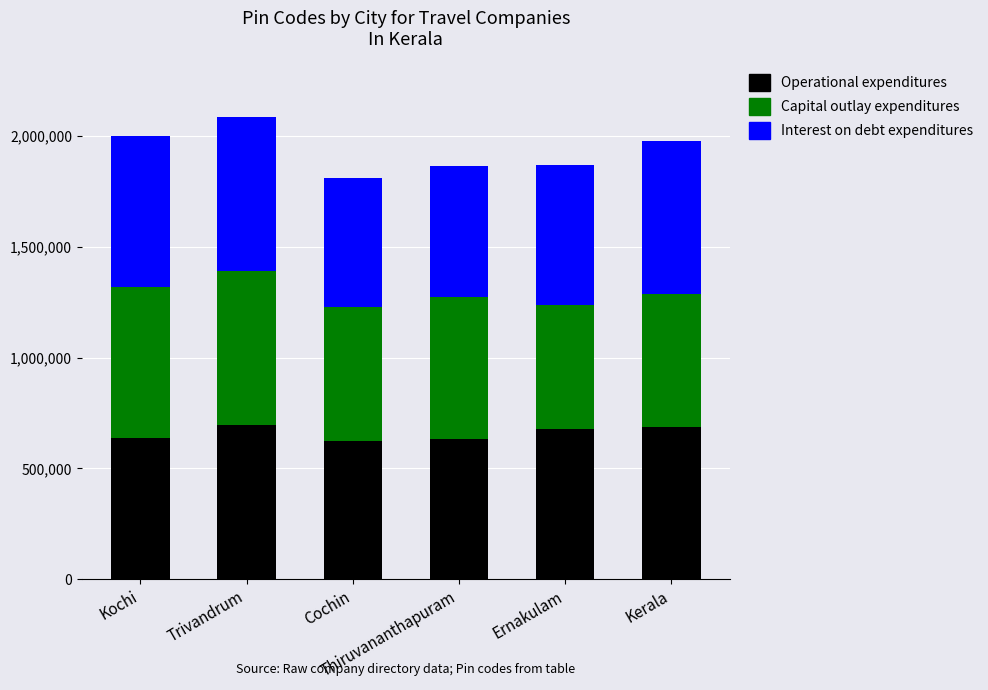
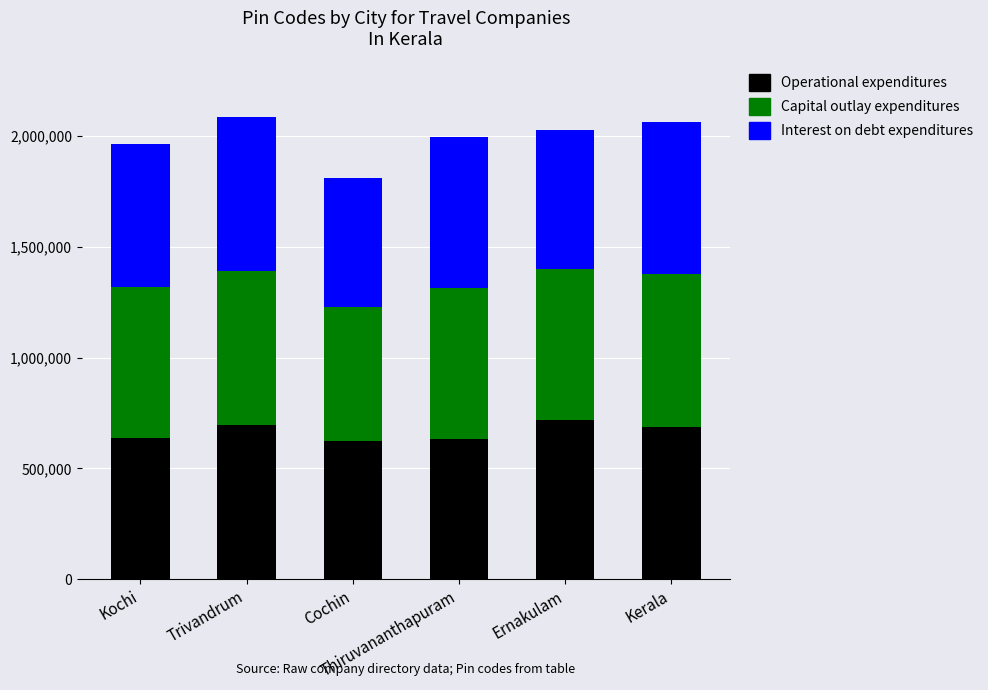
Interest on debt expenditures, Kochi: 680,000 -> 640,000
Capital outlay expenditures, Thiruvananthapuram: 640,000 -> 680,000
Interest on debt expenditures, Thiruvananthapuram: 590,000 -> 680,000
Operational expenditures, Ernakulam: 680,000 -> 720,000
Capital outlay expenditures, Ernakulam: 560,000 -> 680,000
Capital outlay expenditures, Kerala: 600,000 -> 690,000
